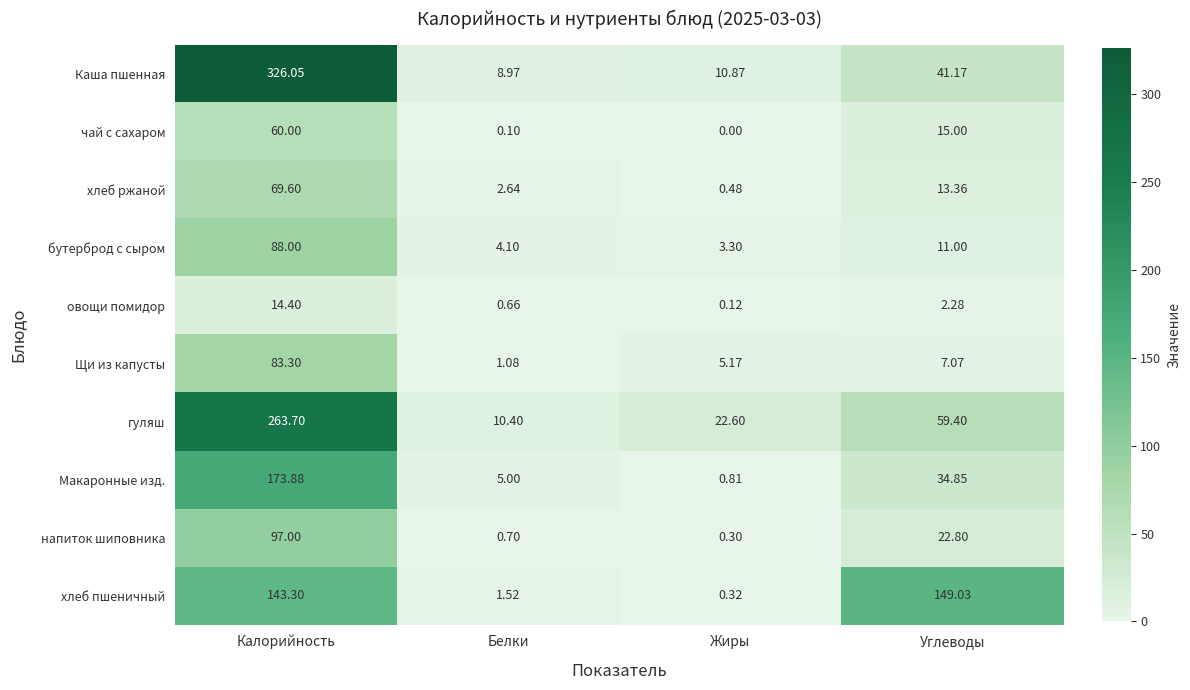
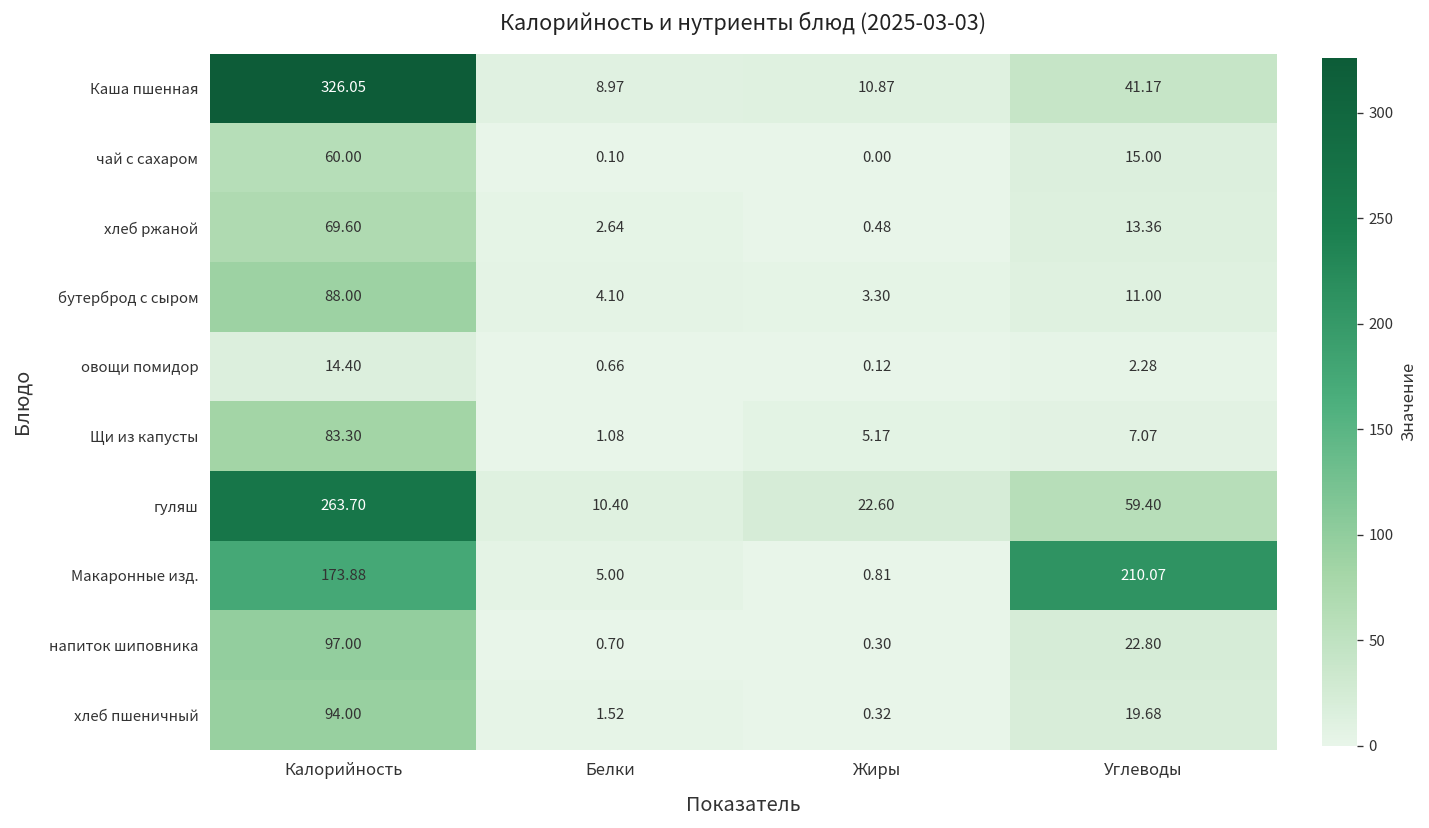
Макаронные изд., Углеводы: 34.85 -> 210.07
хлеб пшеничный, Калорийность: 143.30 -> 94.00
хлеб пшеничный, Углеводы: 149.03 -> 19.68
